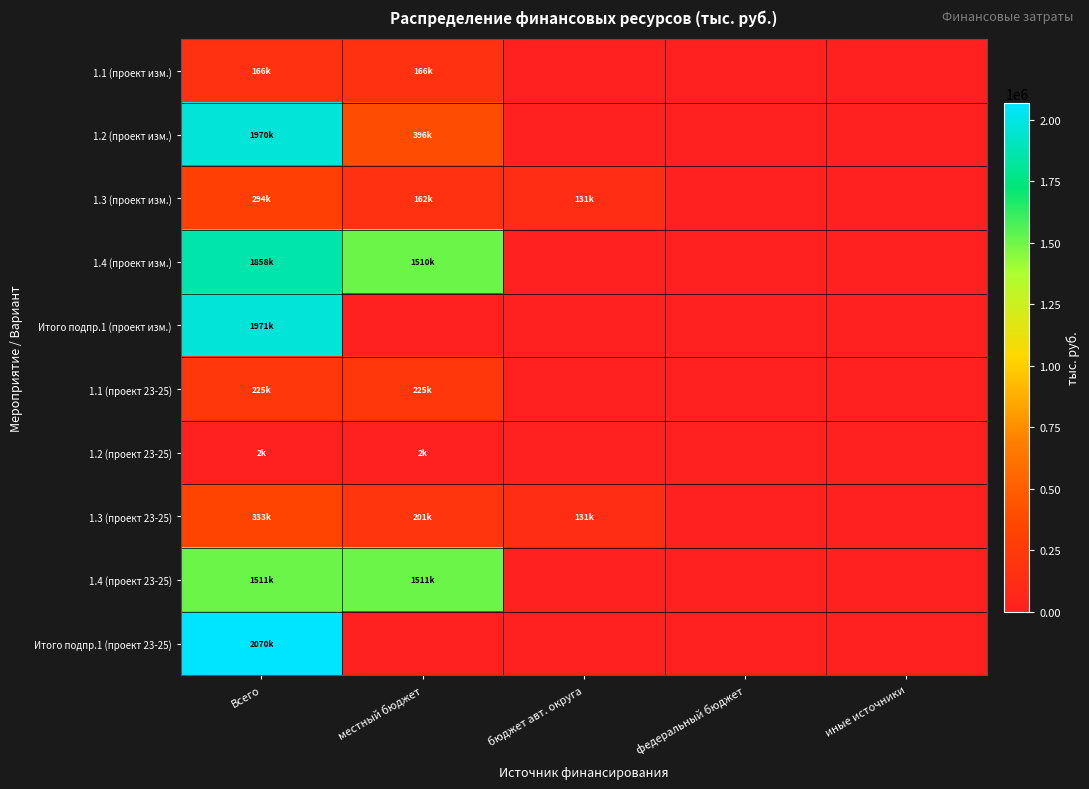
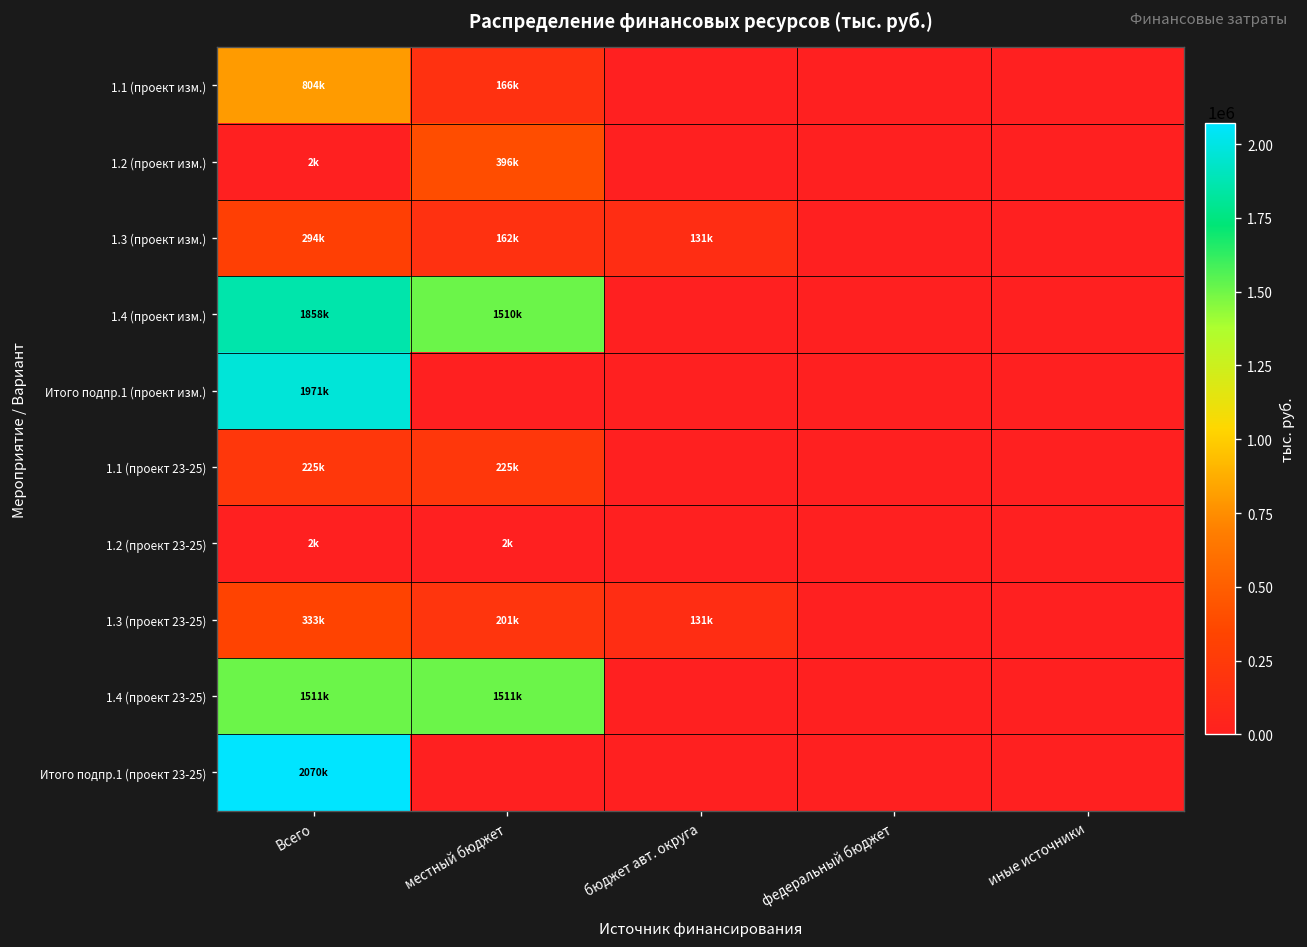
1.1 (проект изм.), Всего: 166k -> 804k
1.2 (проект изм.), Всего: 1970k -> 2k
